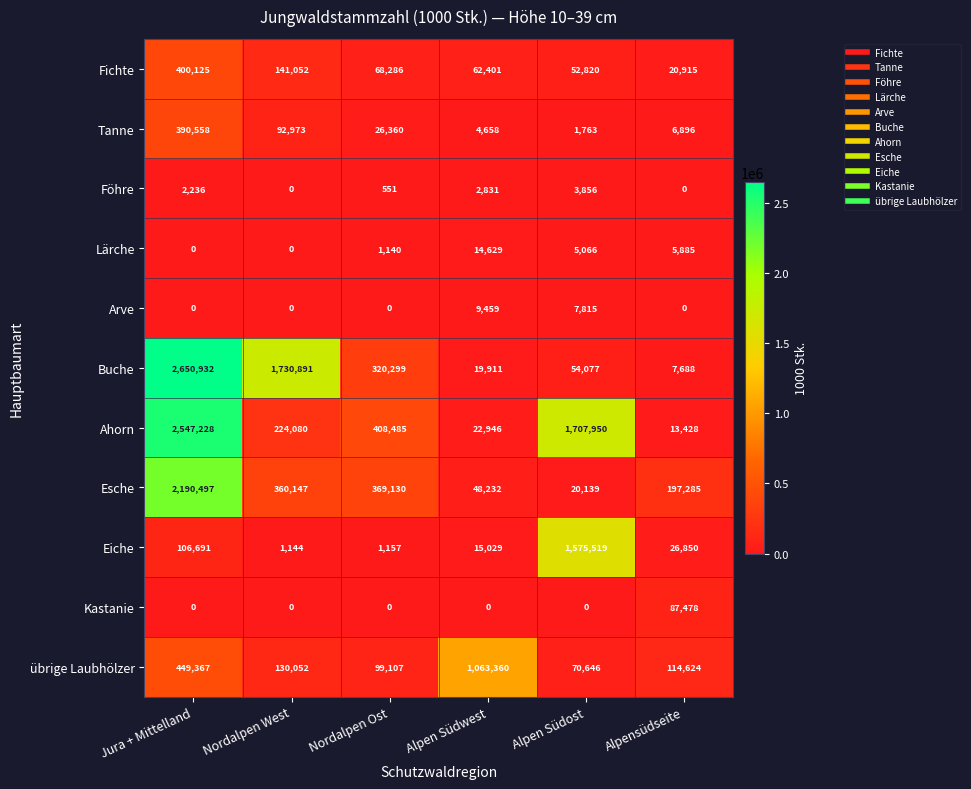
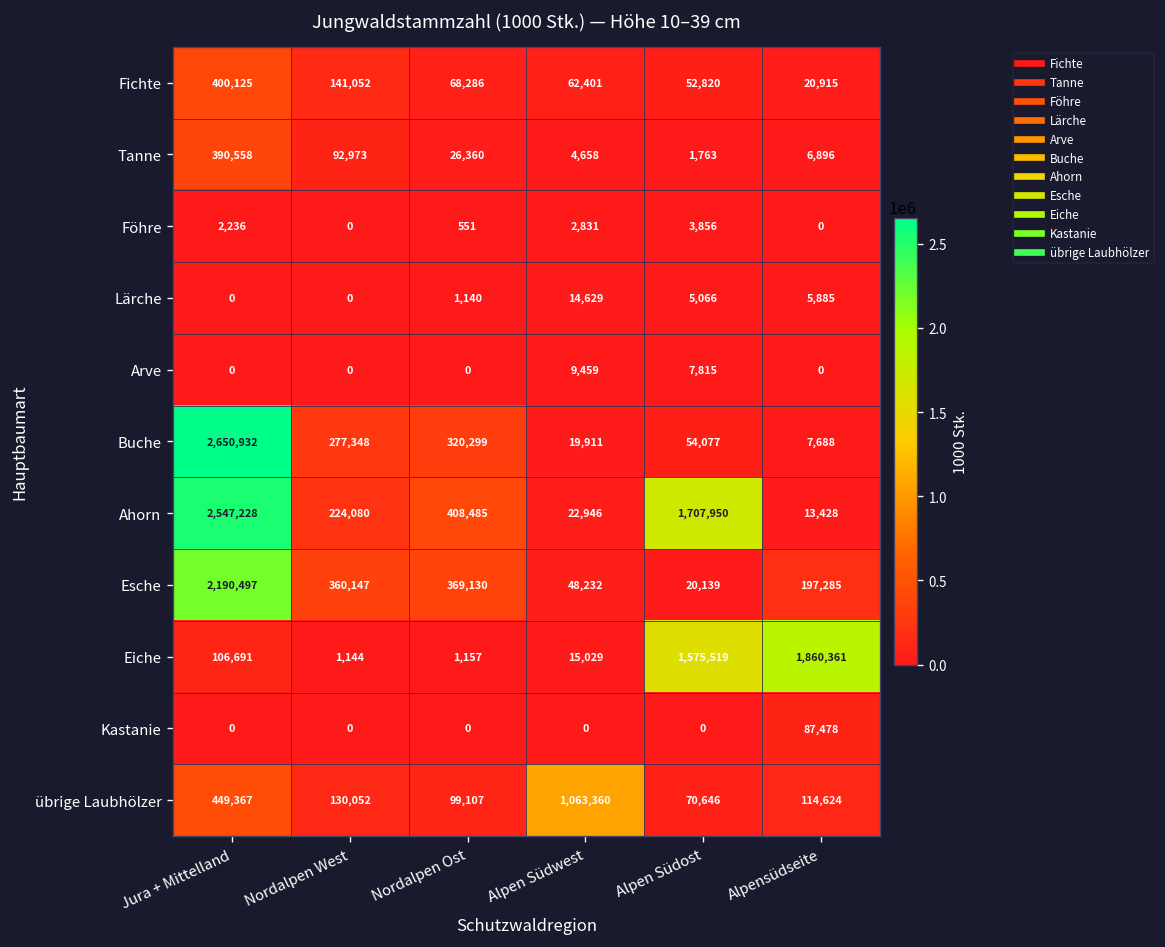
Buche, Nordalpen West: 1,730,891 -> 277,348
Eiche, Alpensüdseite: 26,850 -> 1,860,361
